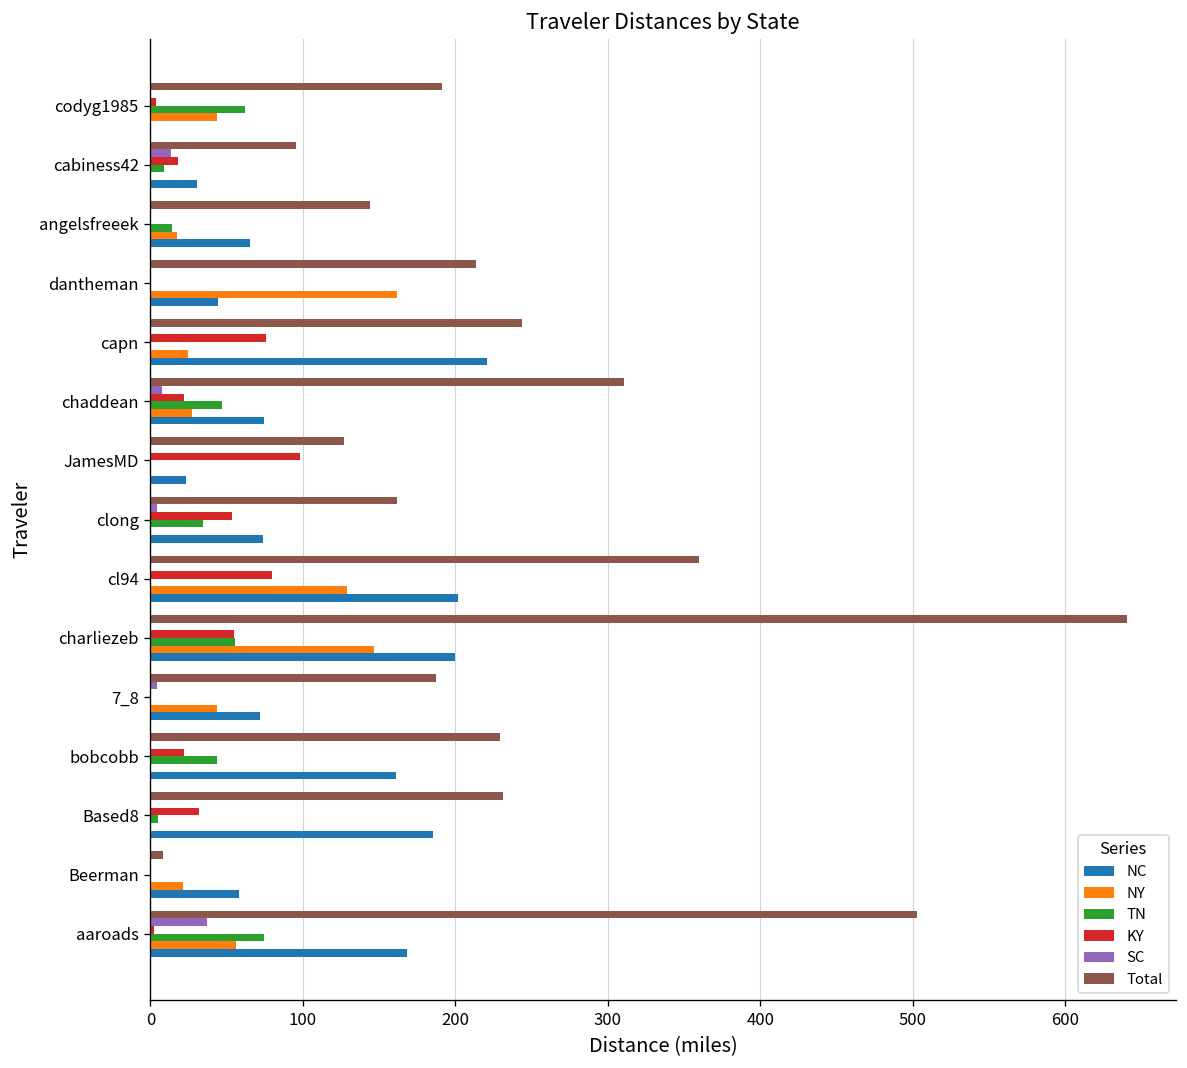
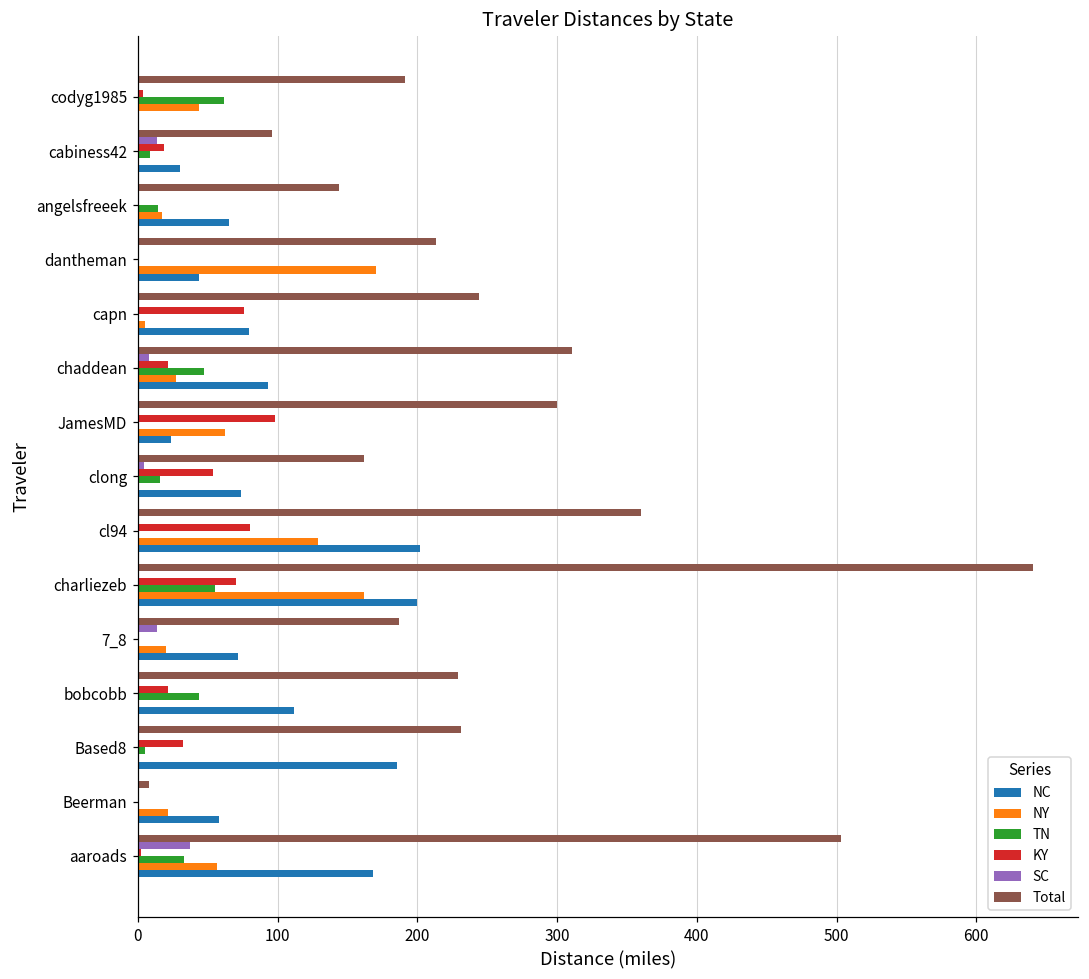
NY, dantheman: 161 -> 170
NY, capn: 24 -> 5
NC, capn: 221 -> 79
NC, chaddean: 75 -> 93
Total, JamesMD: 127 -> 300
NY, JamesMD: 0 -> 62
TN, clong: 34 -> 16
KY, charliezeb: 55 -> 70
NY, charliezeb: 147 -> 161
SC, 7_8: 4 -> 14
NY, 7_8: 44 -> 20
NC, bobcobb: 161 -> 112
TN, aaroads: 74 -> 33
